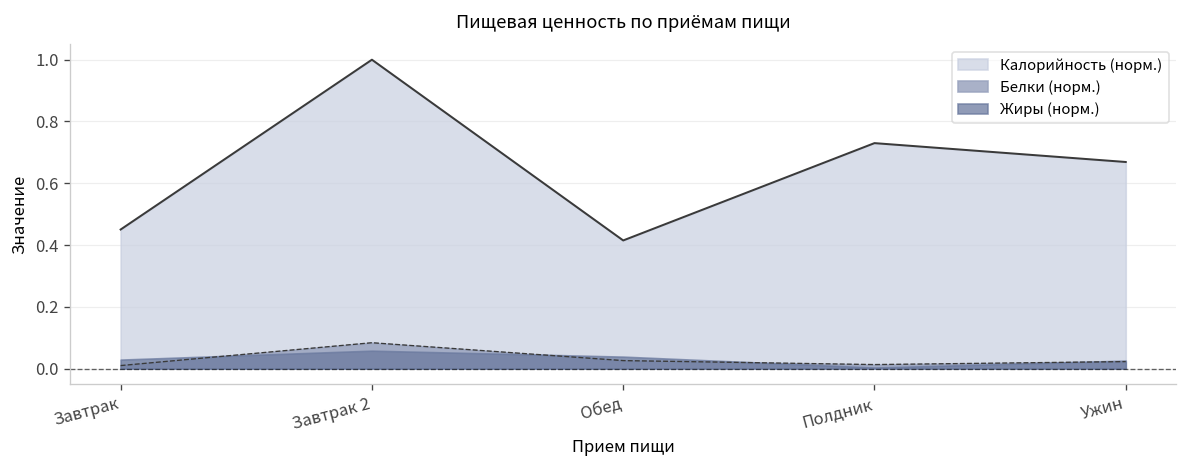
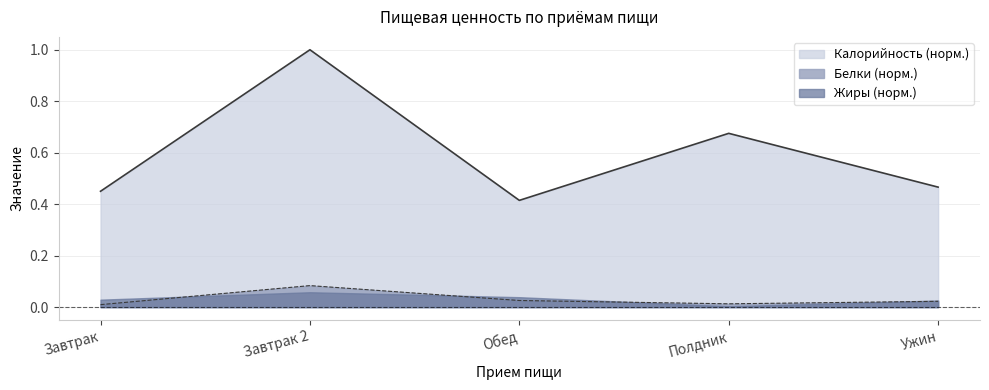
Калорийность (норм.), Полдник: 0.73 -> 0.68
Калорийность (норм.), Ужин: 0.67 -> 0.47
